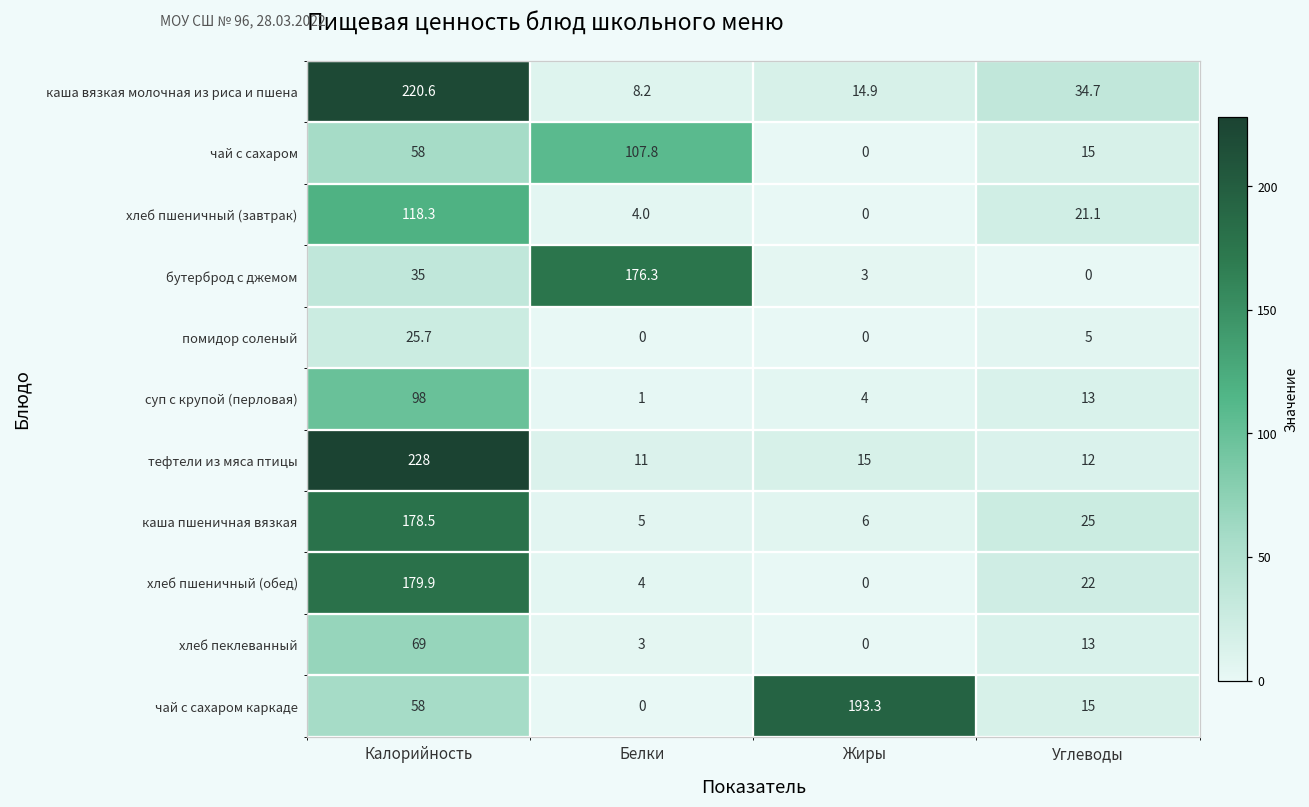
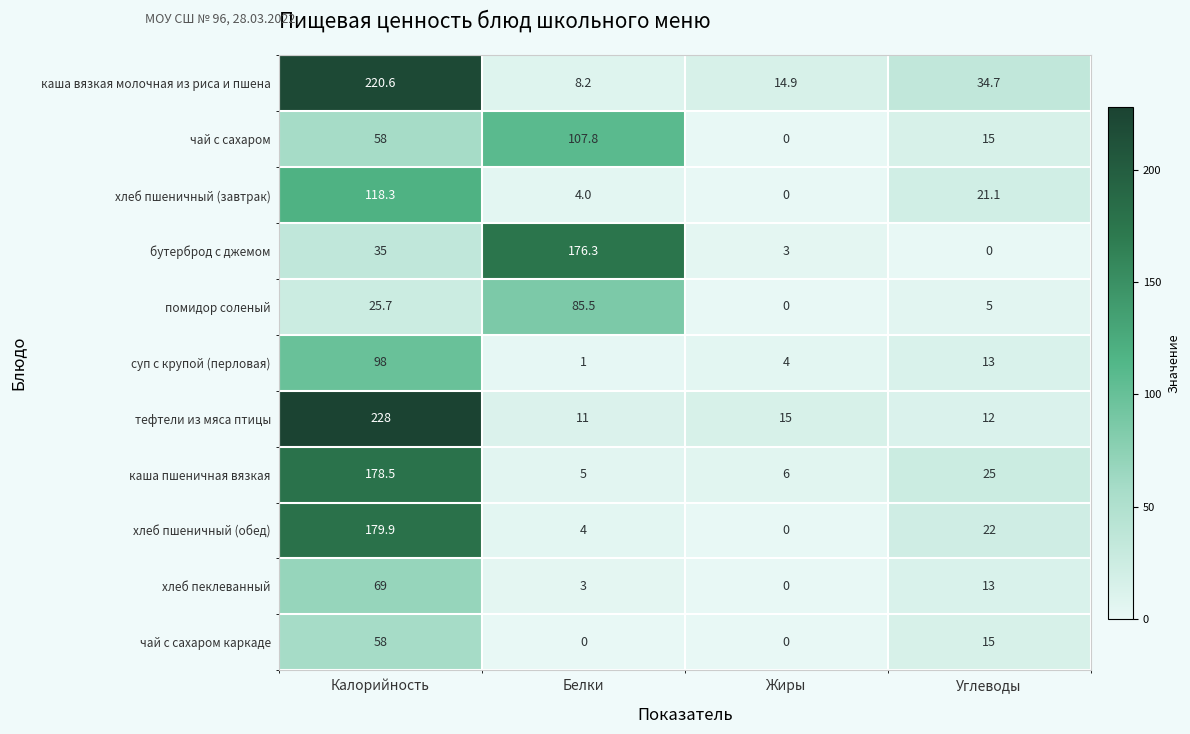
помидор соленый, Белки: 0 -> 85.5
чай с сахаром каркаде, Жиры: 193.3 -> 0
